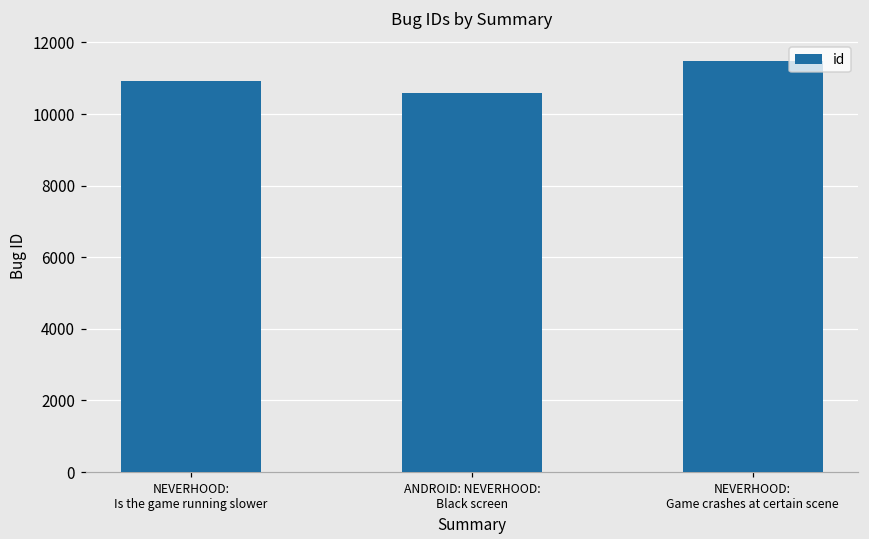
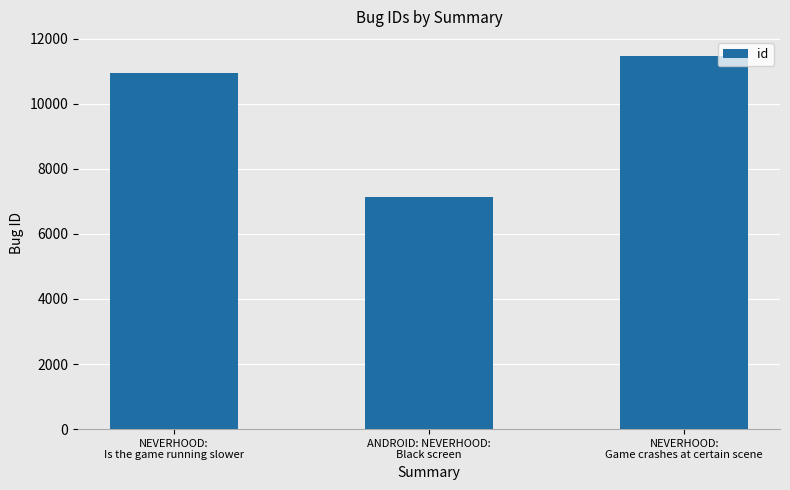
ANDROID: NEVERHOOD: Black screen: 10600 -> 7100
